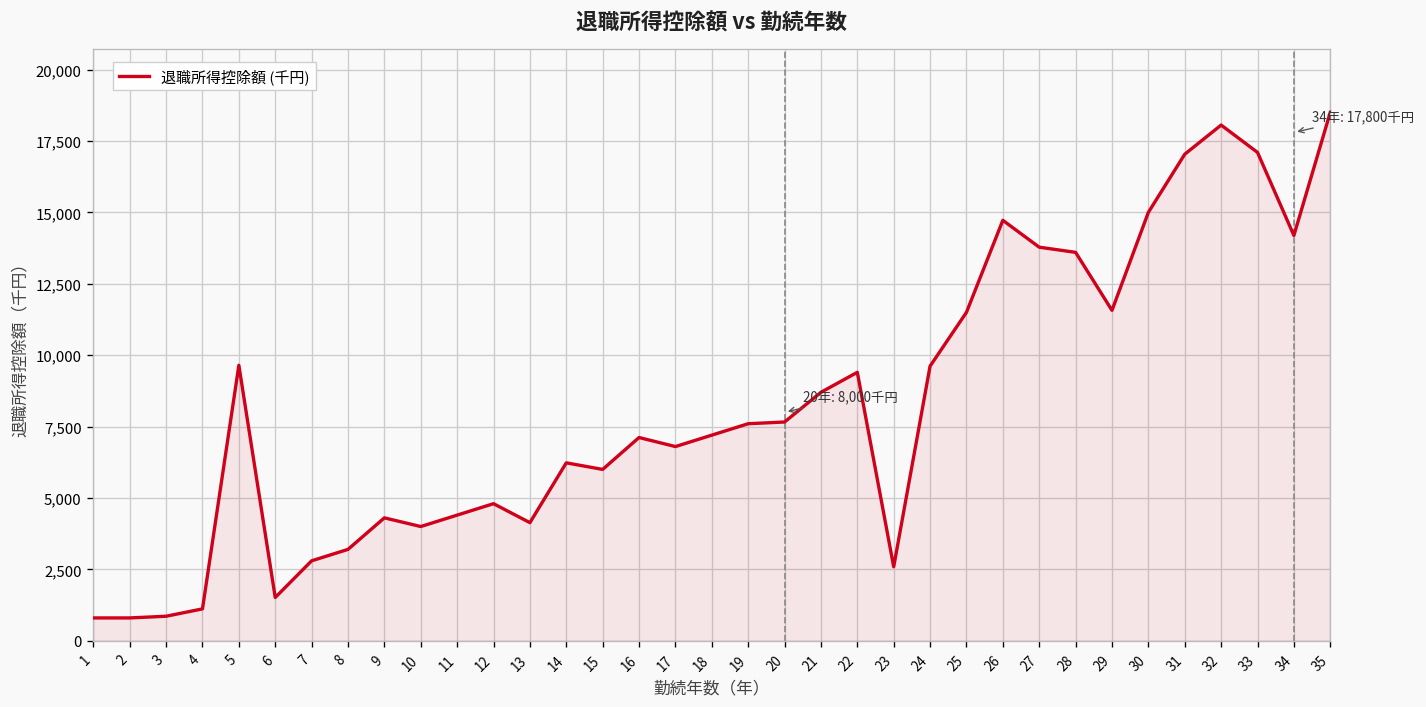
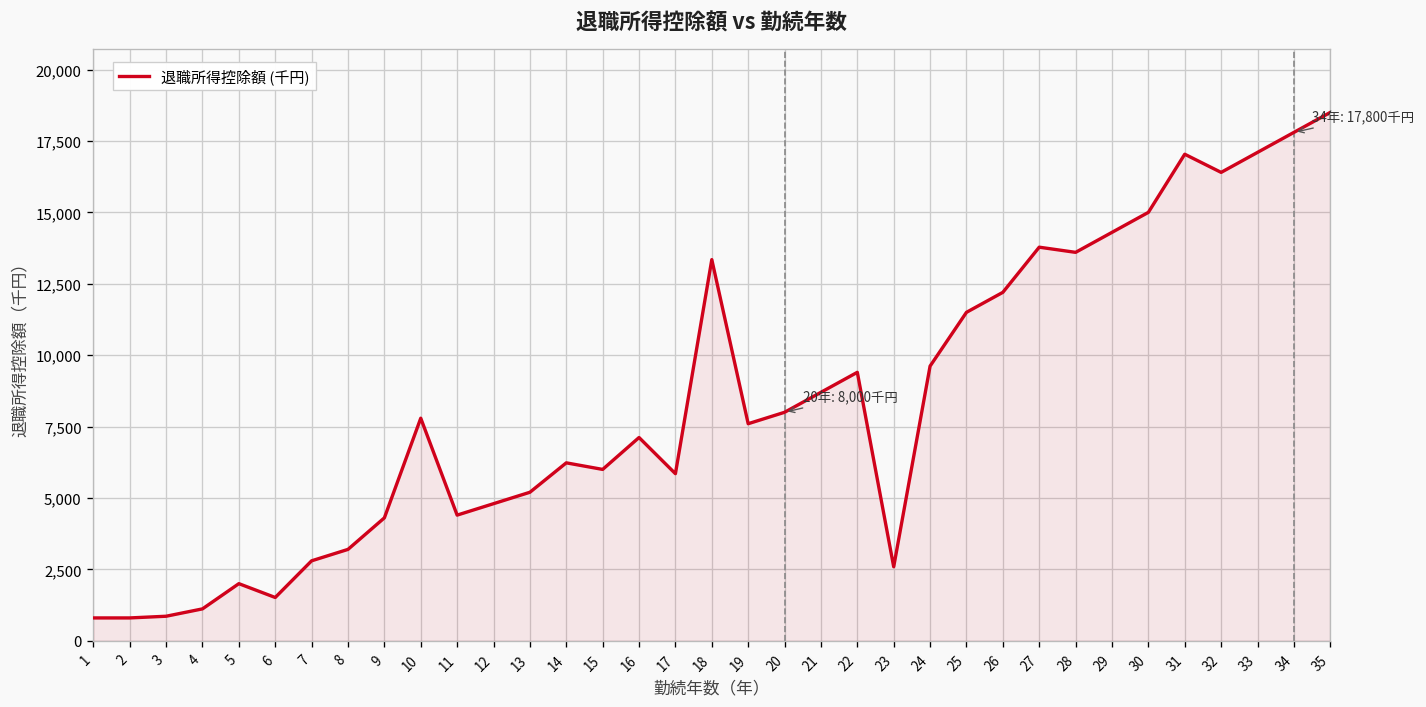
5: 9,600 -> 2,000
10: 4,000 -> 7,800
13: 4,100 -> 5,200
17: 6,800 -> 5,900
18: 7,200 -> 13,300
20: 7,700 -> 8,000
26: 14,700 -> 12,200
29: 11,600 -> 14,300
32: 18,100 -> 16,400
34: 14,200 -> 17,800
